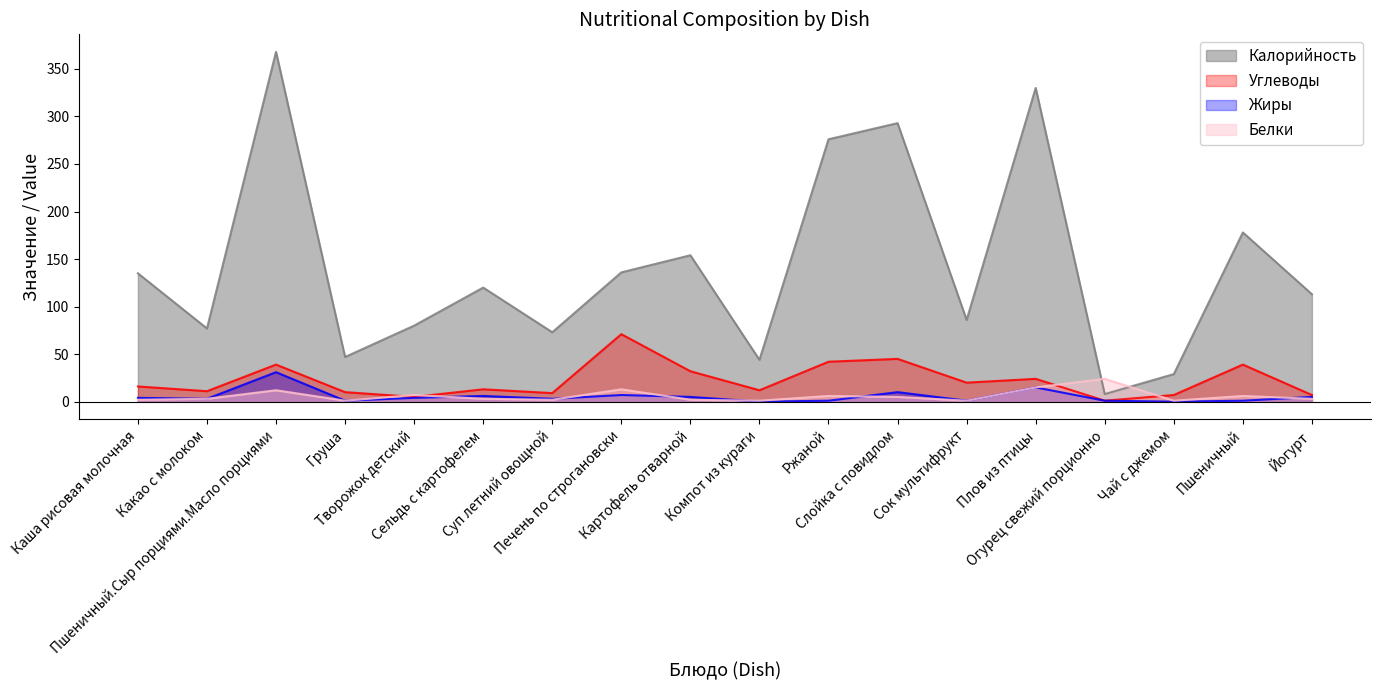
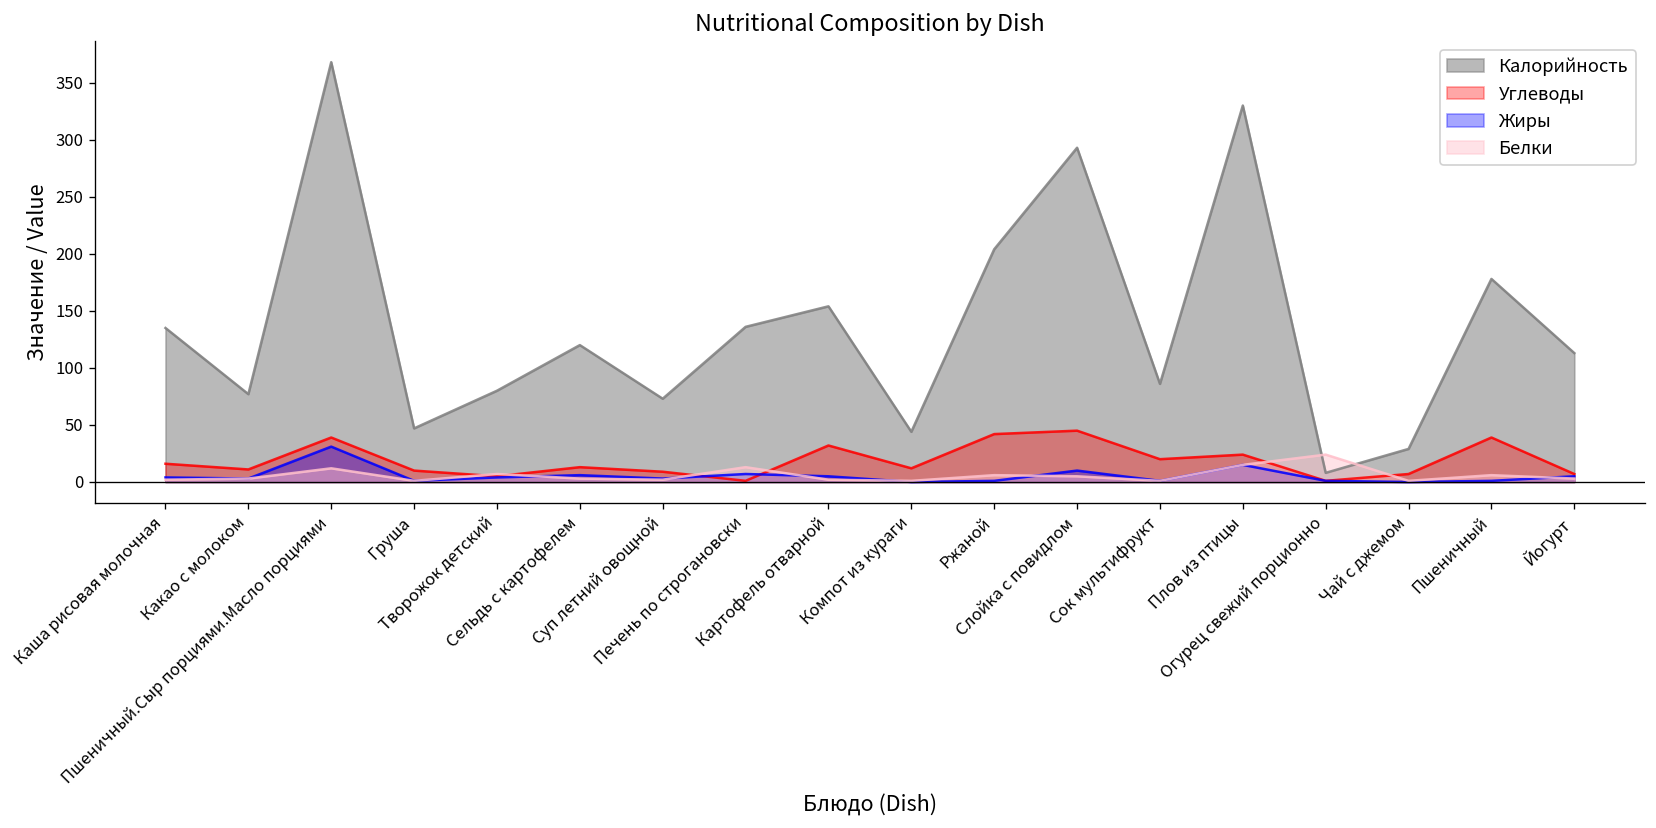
Углеводы, Печень по строгановски: 70 -> 0
Калорийность, Ржаной: 280 -> 200
